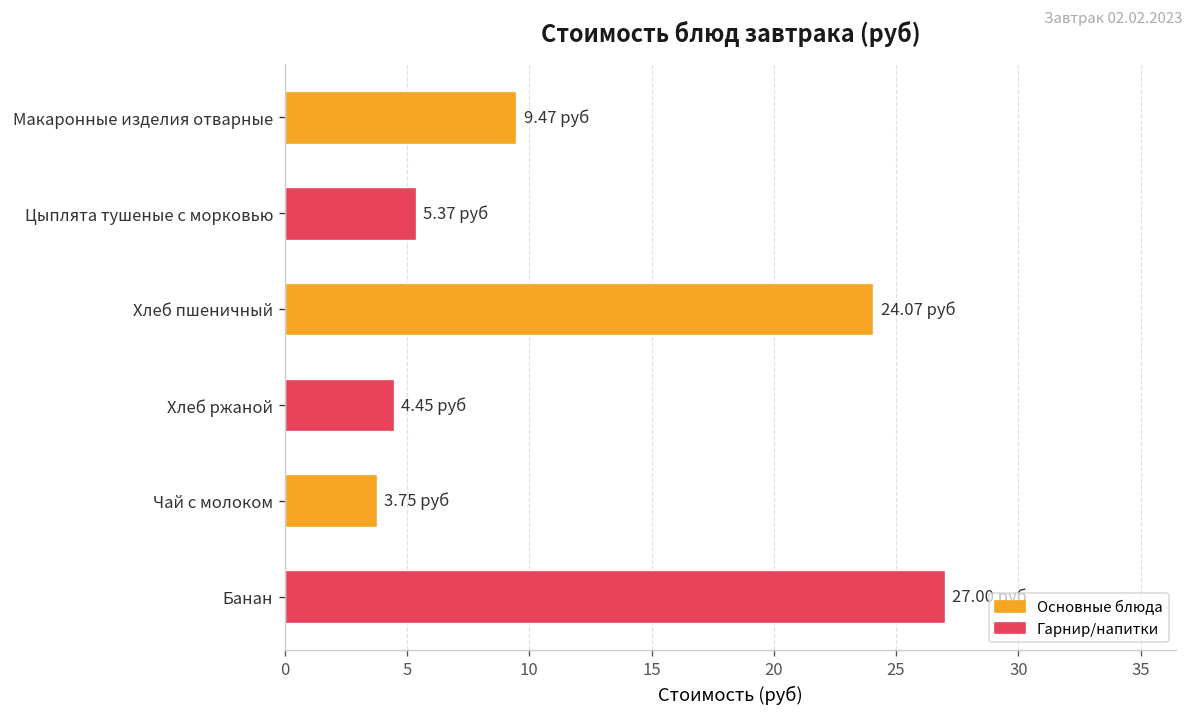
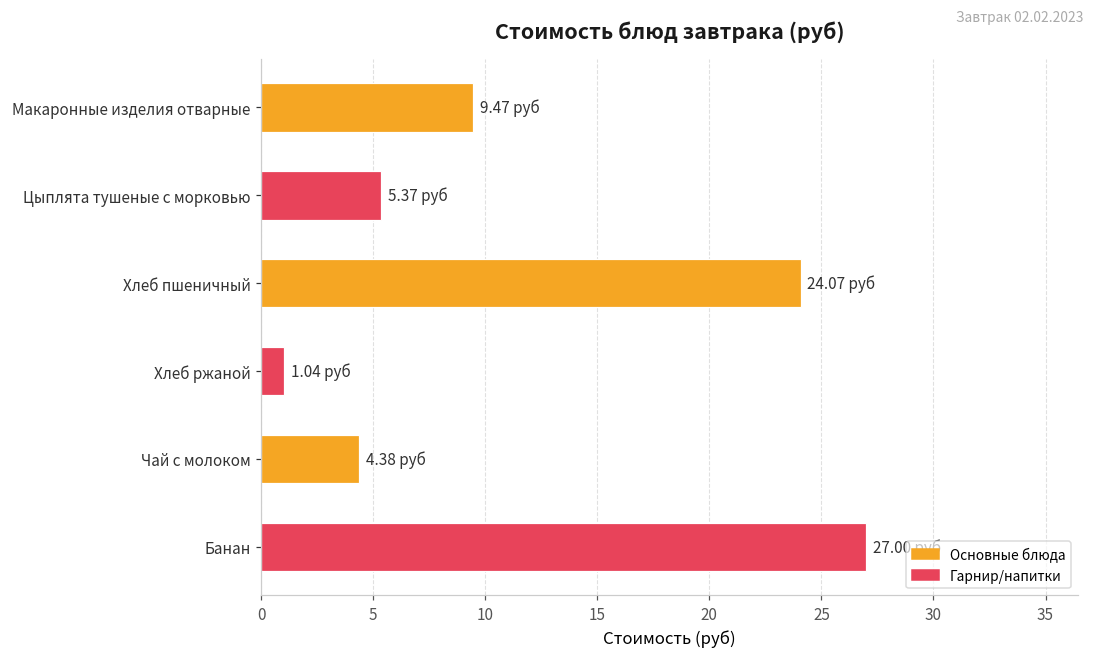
Хлеб ржаной: 4.45 -> 1.04
Чай с молоком: 3.75 -> 4.38
